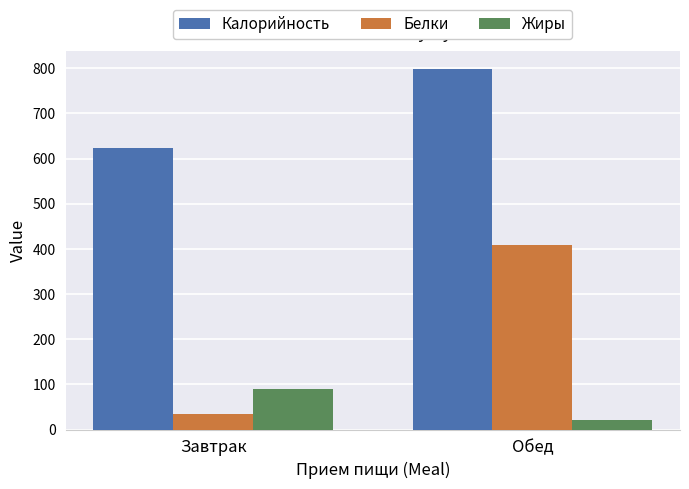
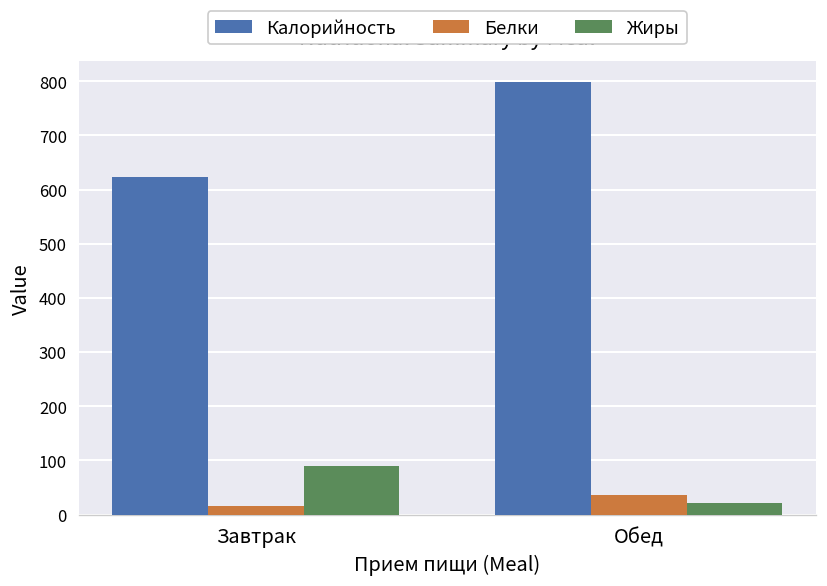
Белки, Завтрак: 30 -> 20
Белки, Обед: 410 -> 40
